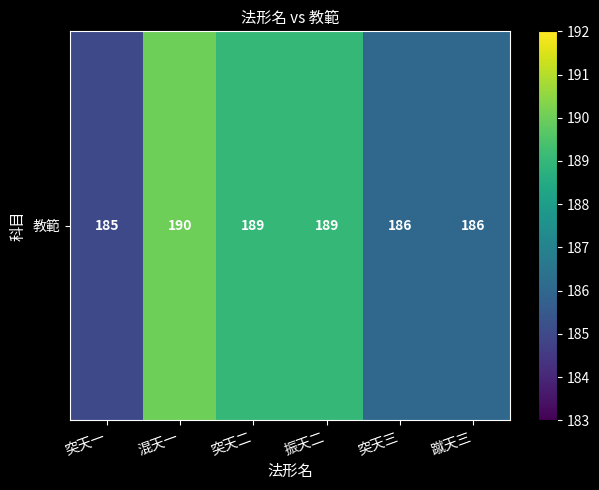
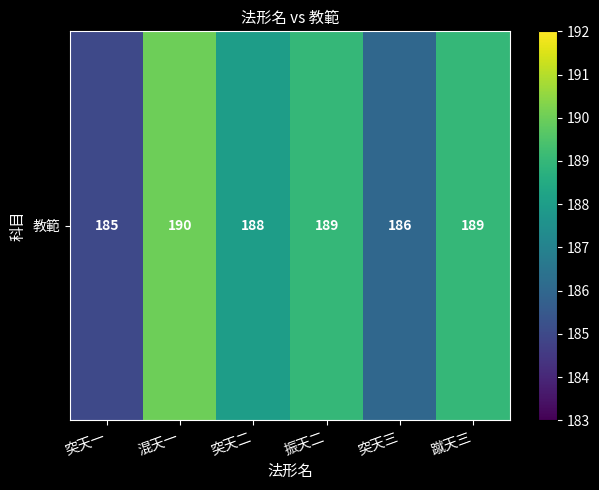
教範, 突天二: 189 -> 188
教範, 蹴天三: 186 -> 189
